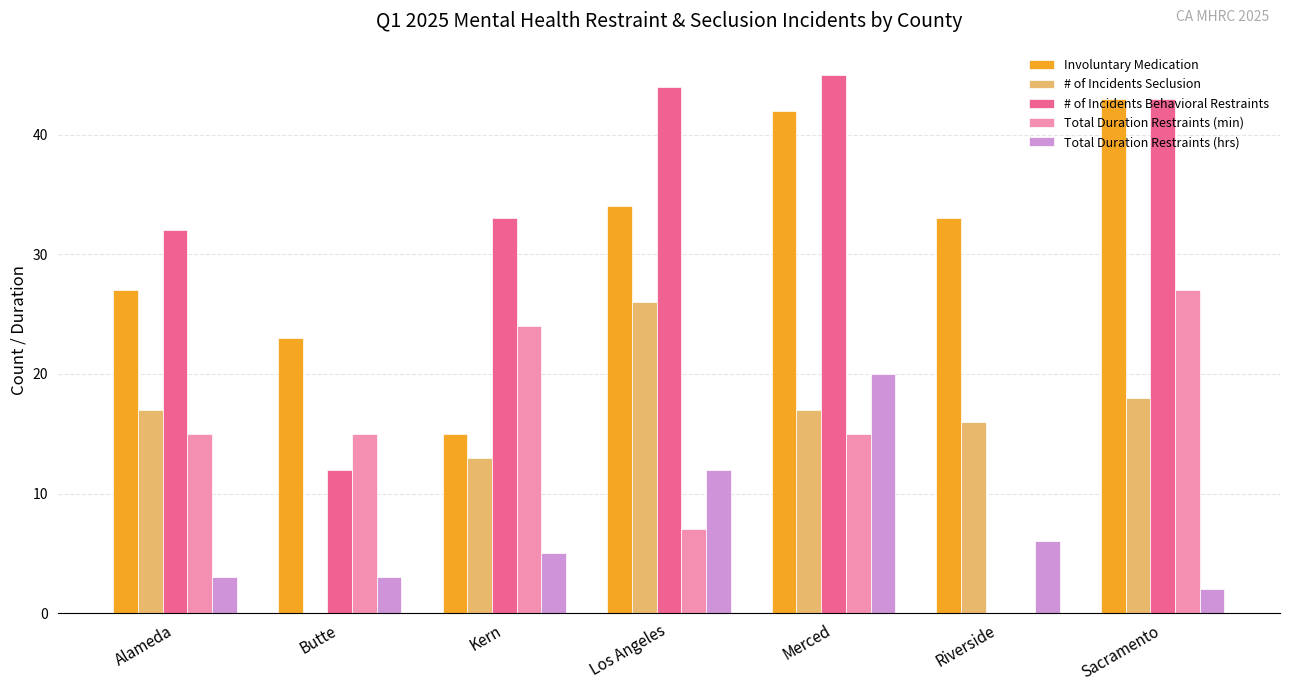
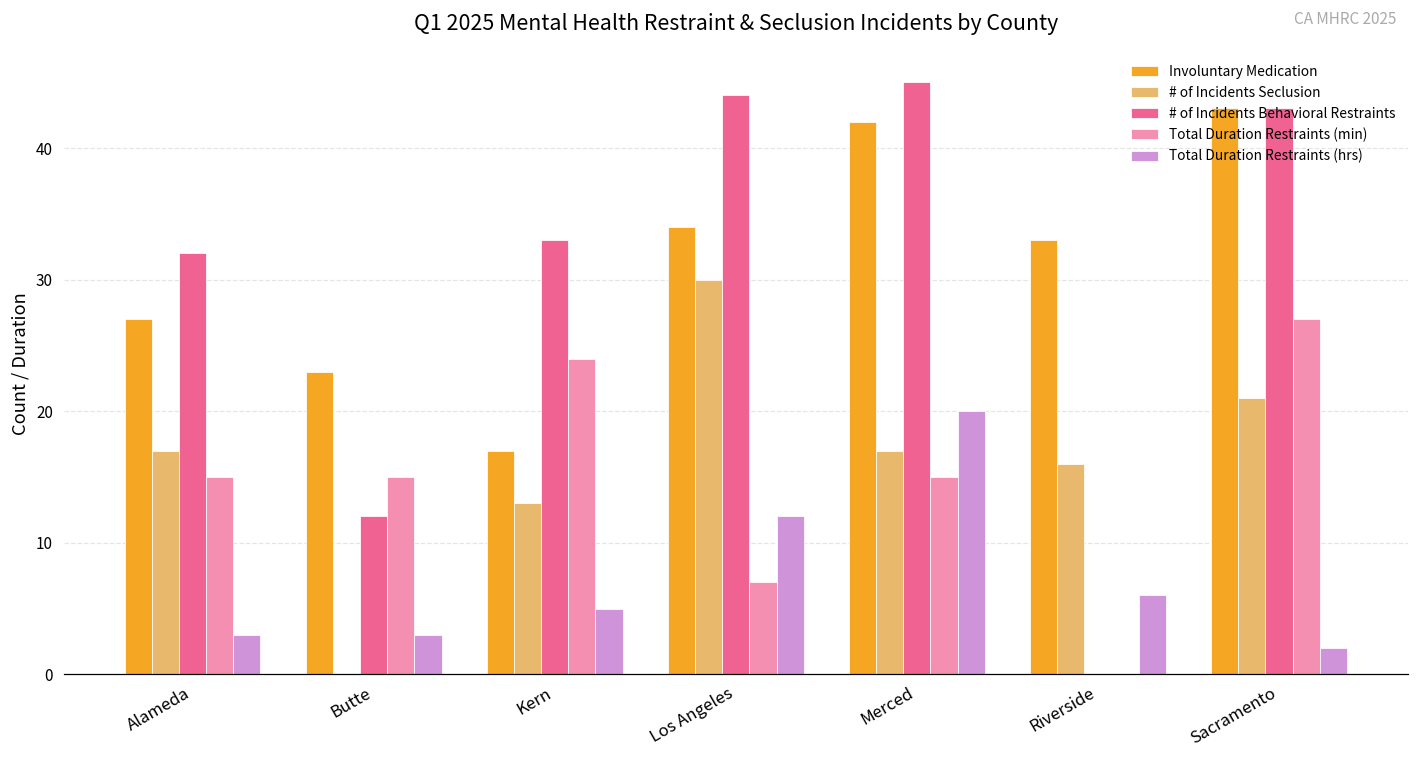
Involuntary Medication, Kern: 15 -> 17
# of Incidents Seclusion, Los Angeles: 26 -> 30
# of Incidents Seclusion, Sacramento: 18 -> 21
